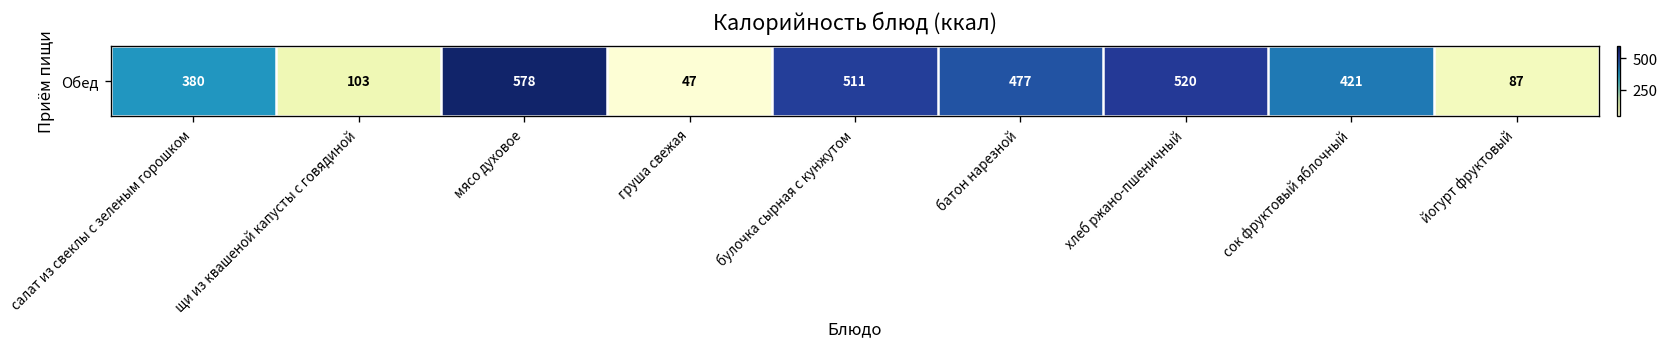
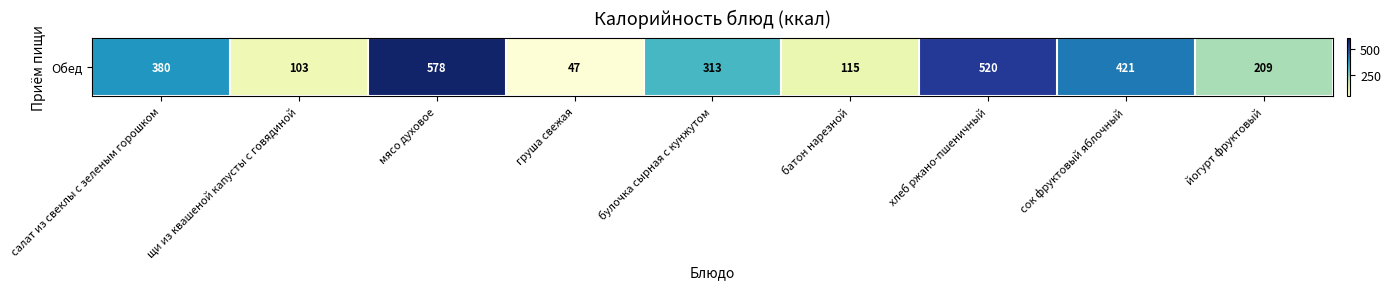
Обед, булочка сырная с кунжутом: 511 -> 313
Обед, батон нарезной: 477 -> 115
Обед, йогурт фруктовый: 87 -> 209
